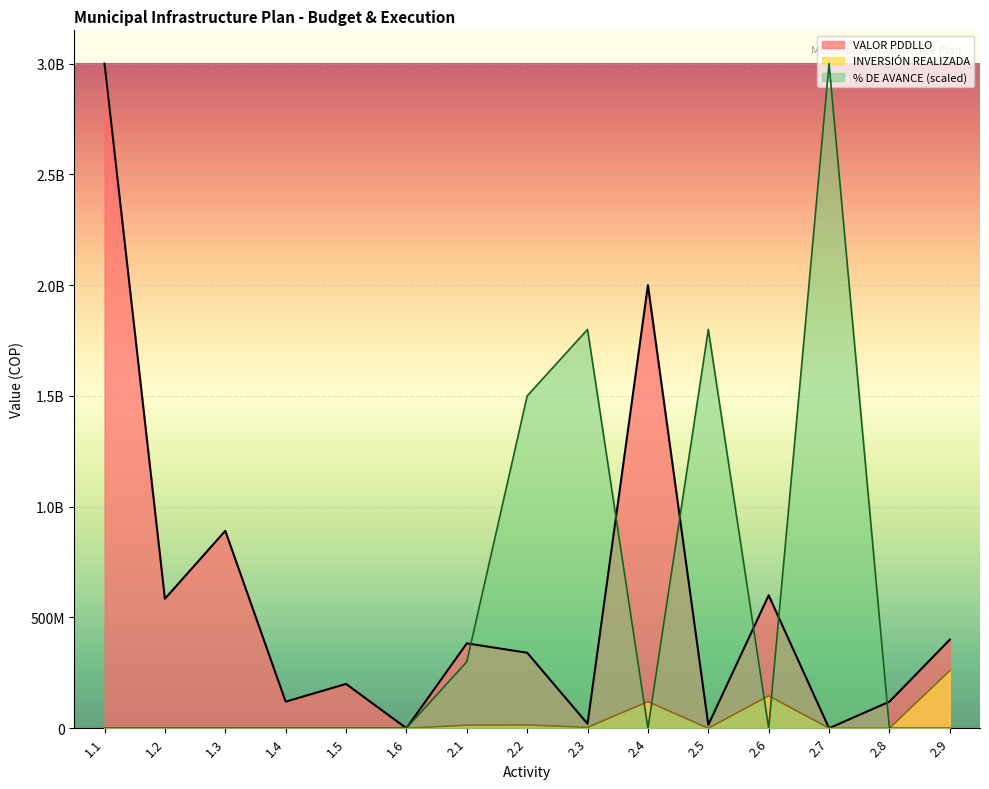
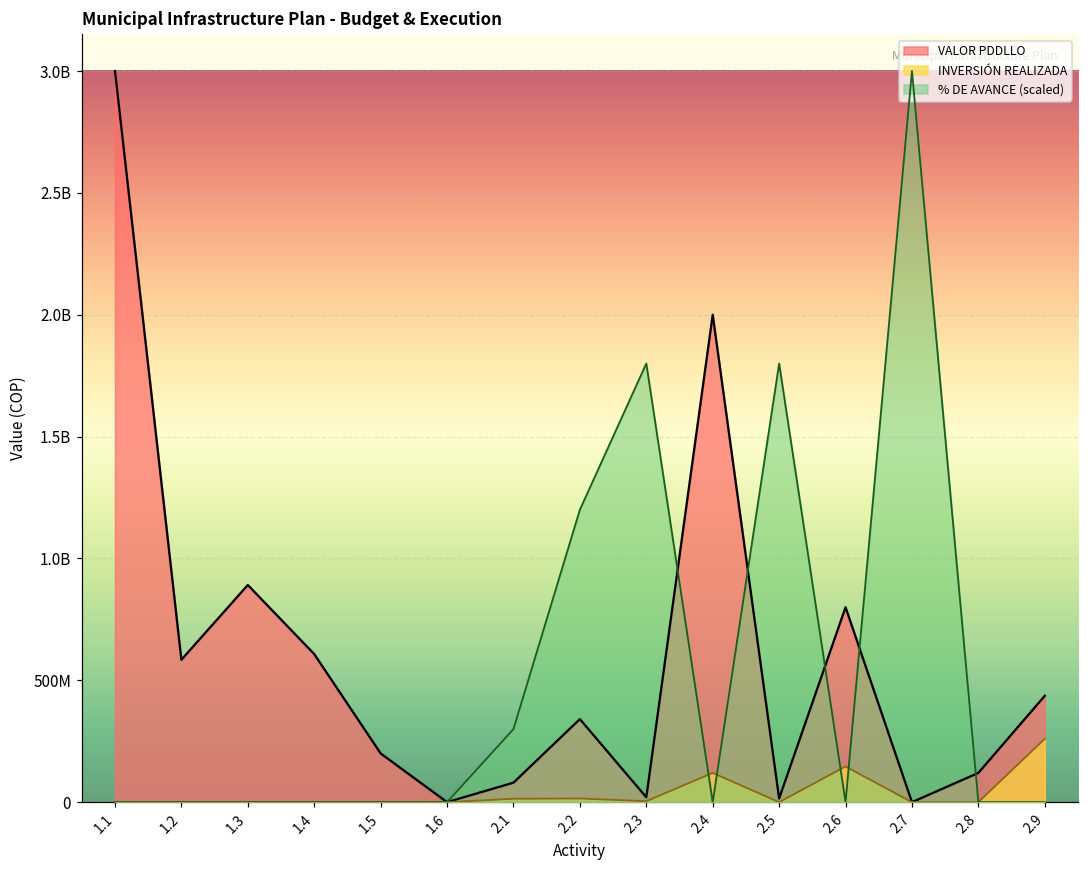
VALOR PDDLLO, 1.4: 120000000 -> 610000000
VALOR PDDLLO, 2.1: 380000000 -> 80000000
% DE AVANCE (scaled), 2.2: 1500000000 -> 1200000000
VALOR PDDLLO, 2.6: 600000000 -> 800000000
VALOR PDDLLO, 2.9: 400000000 -> 440000000
